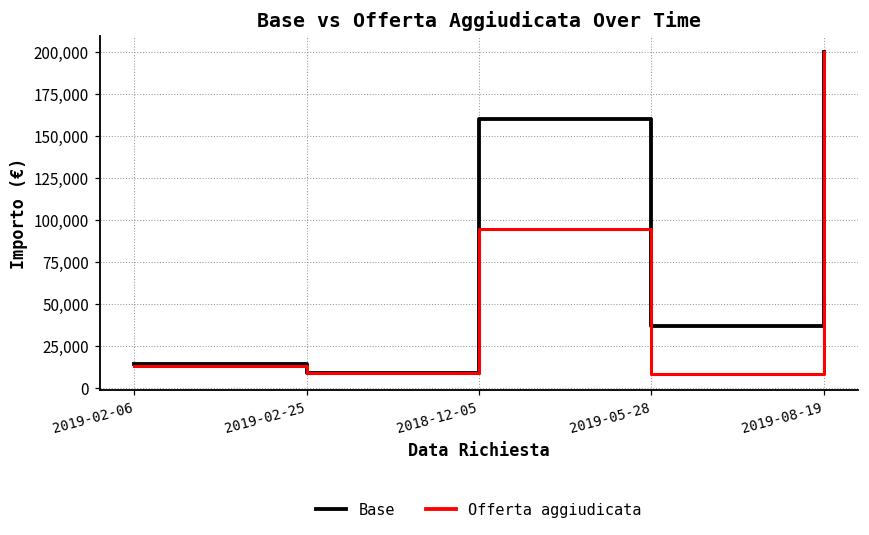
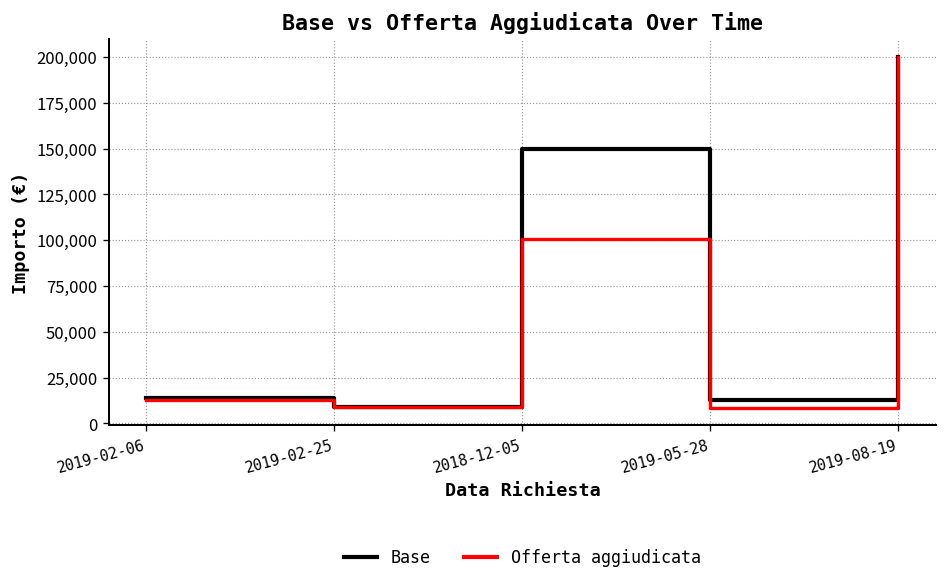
Base, 2018-12-05: 160,000 -> 150,000
Offerta aggiudicata, 2018-12-05: 95,000 -> 100,000
Base, 2019-05-28: 37,000 -> 13,000
